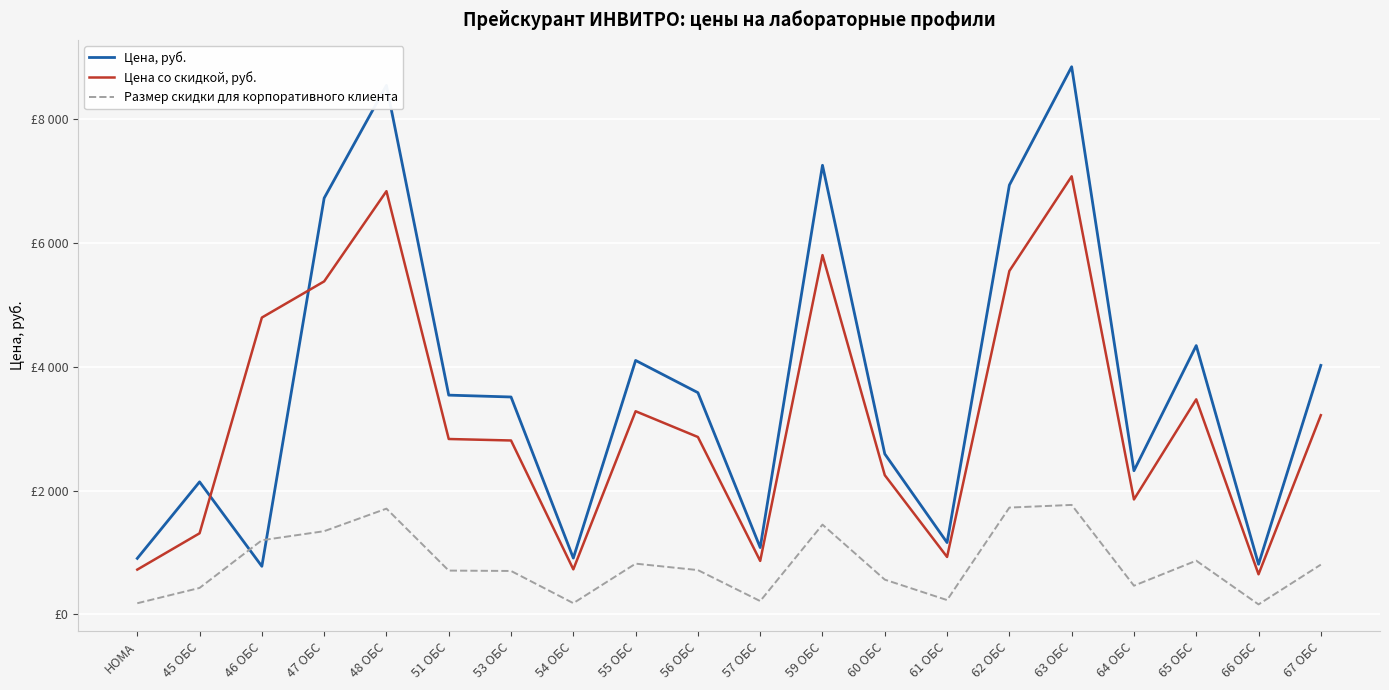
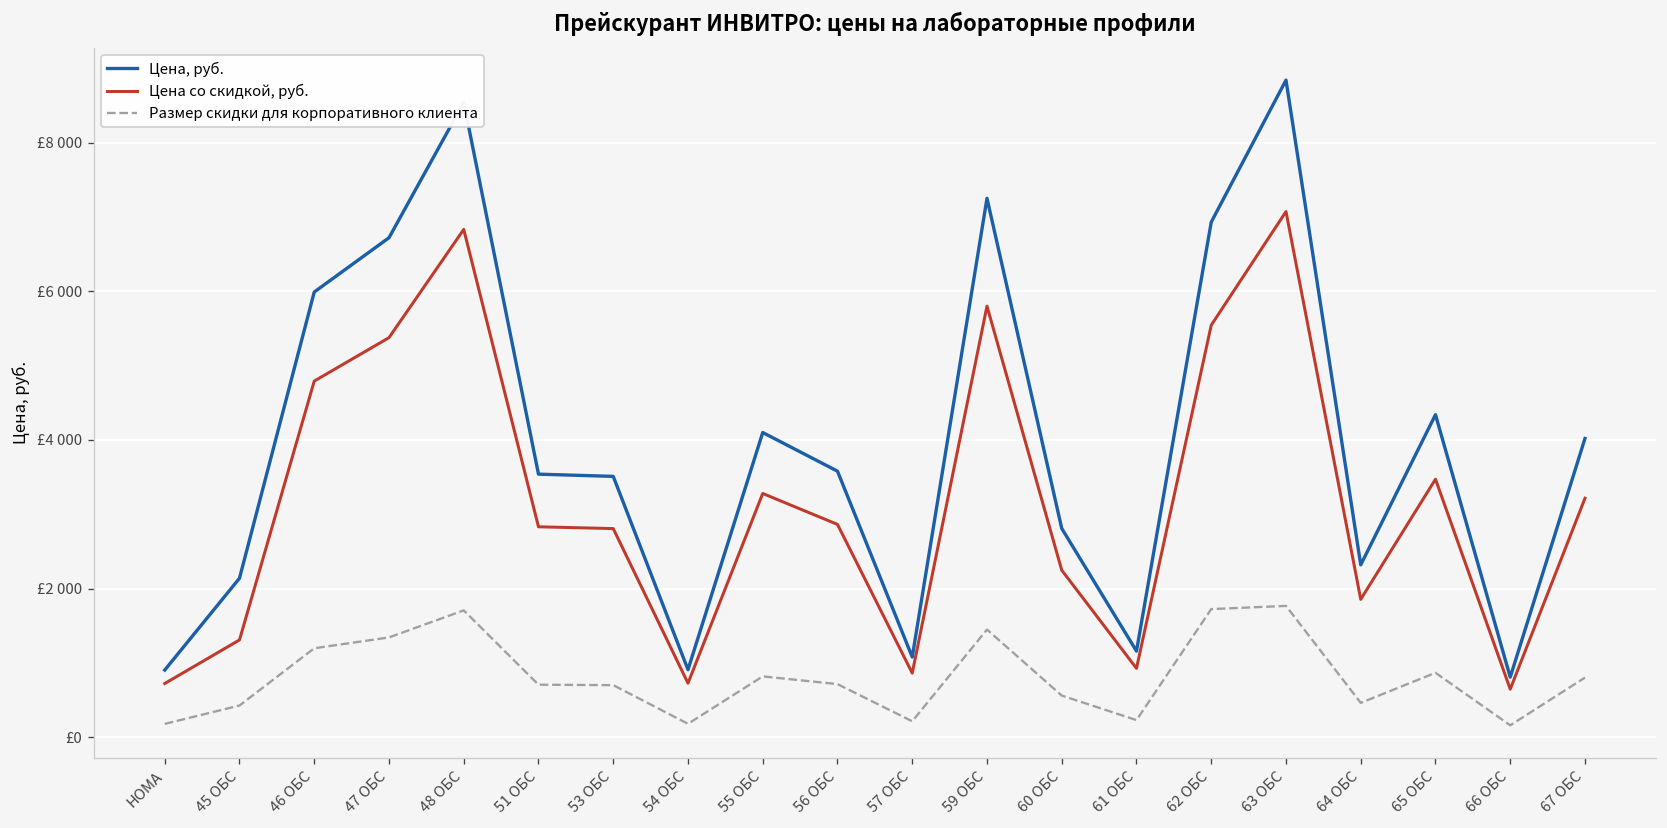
Цена, руб., 46 ОБС: £800 -> £6000
Цена, руб., 60 ОБС: £2600 -> £2800
